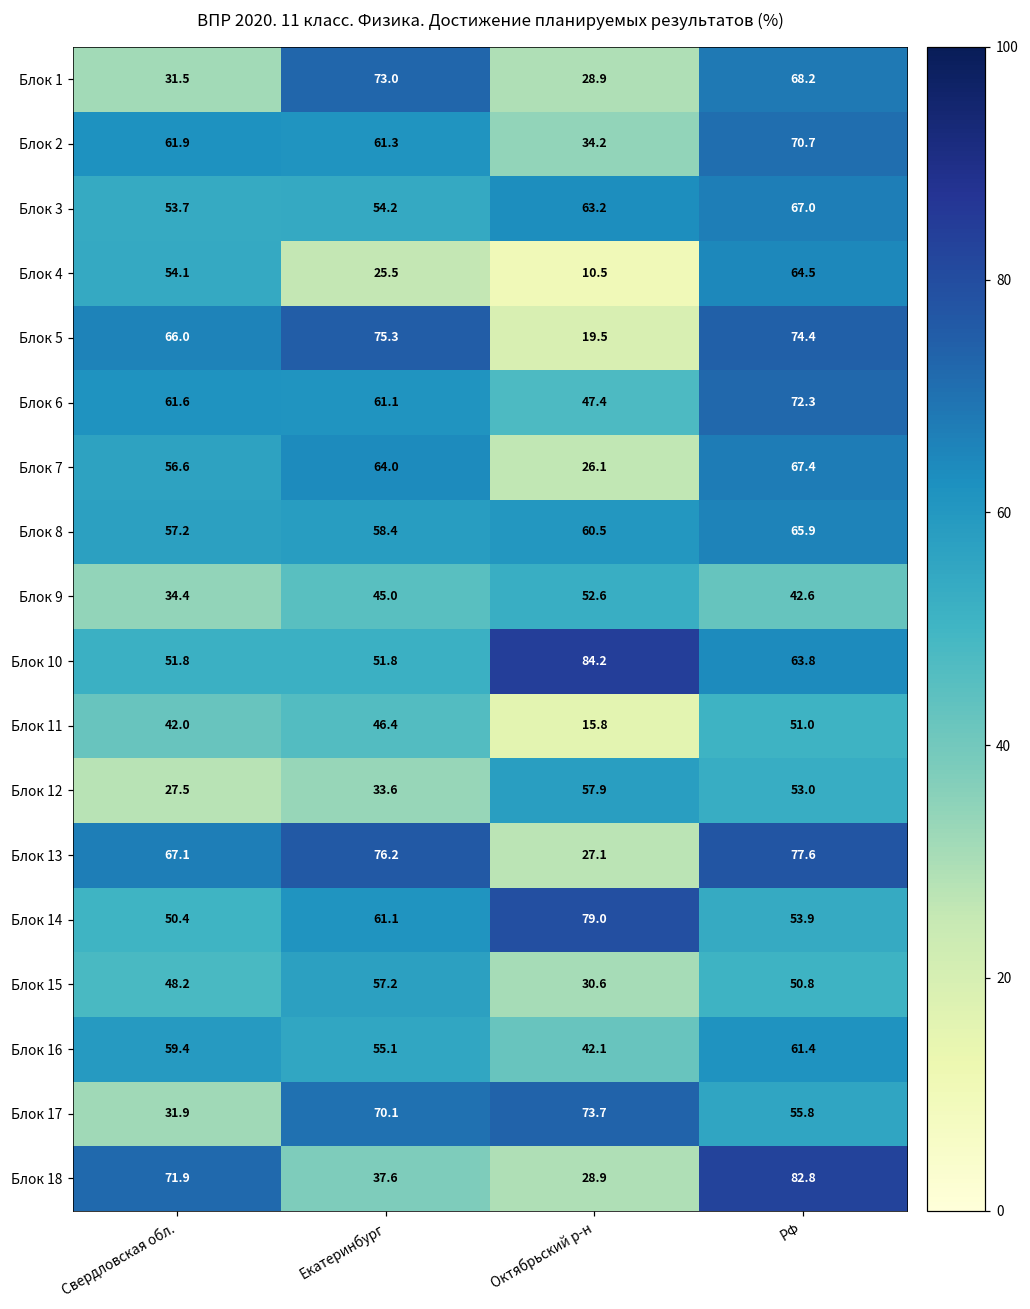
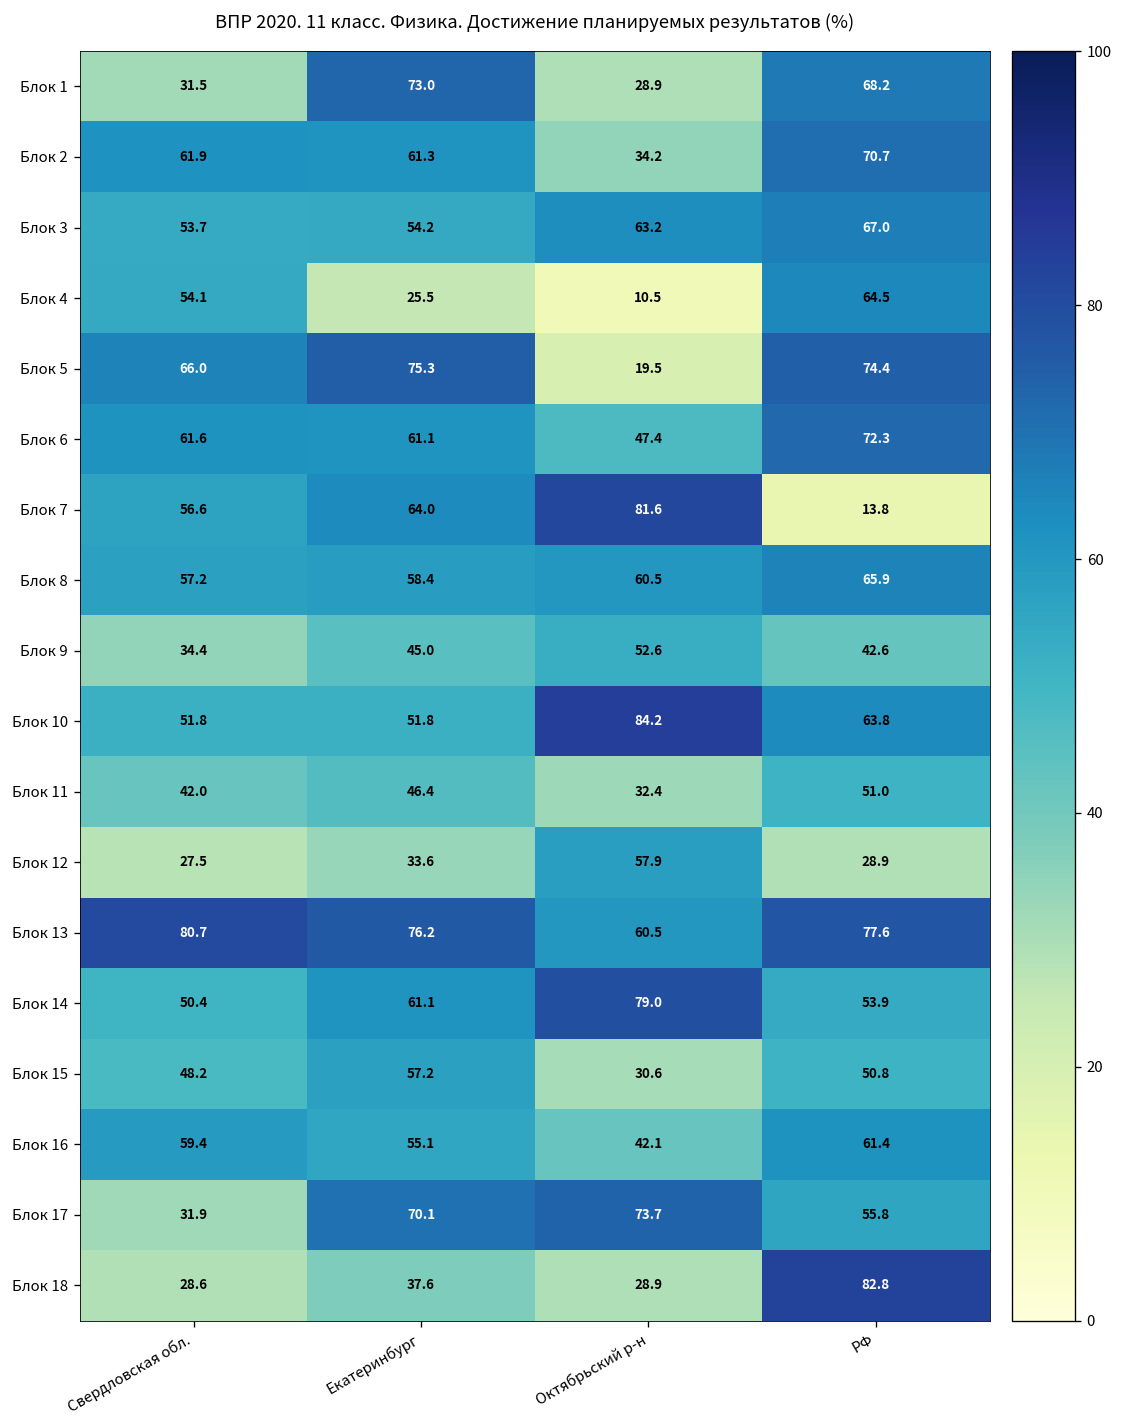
Блок 7, Октябрьский р-н: 26.1 -> 81.6
Блок 7, РФ: 67.4 -> 13.8
Блок 11, Октябрьский р-н: 15.8 -> 32.4
Блок 12, РФ: 53.0 -> 28.9
Блок 13, Свердловская обл.: 67.1 -> 80.7
Блок 13, Октябрьский р-н: 27.1 -> 60.5
Блок 18, Свердловская обл.: 71.9 -> 28.6
